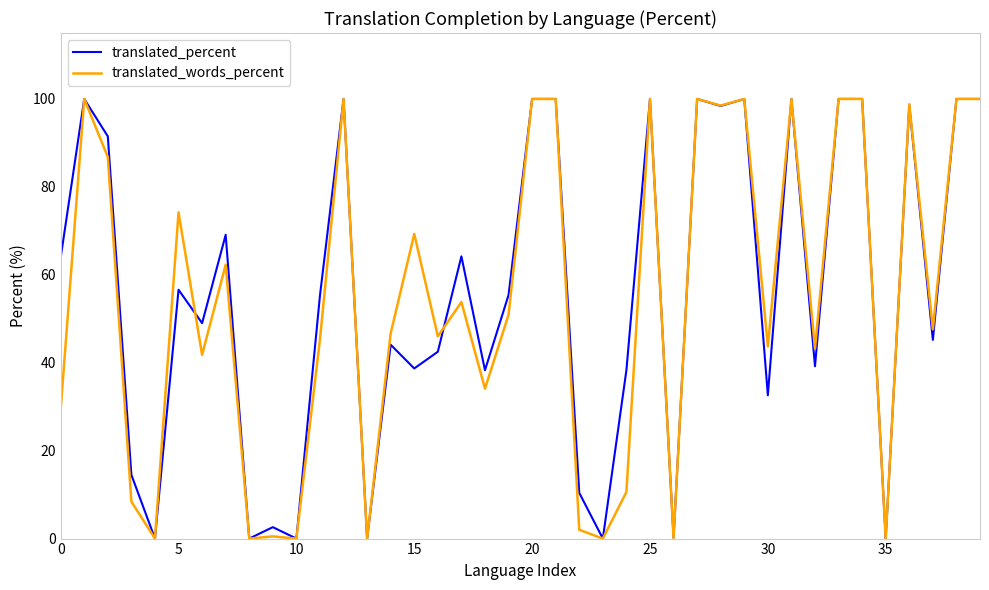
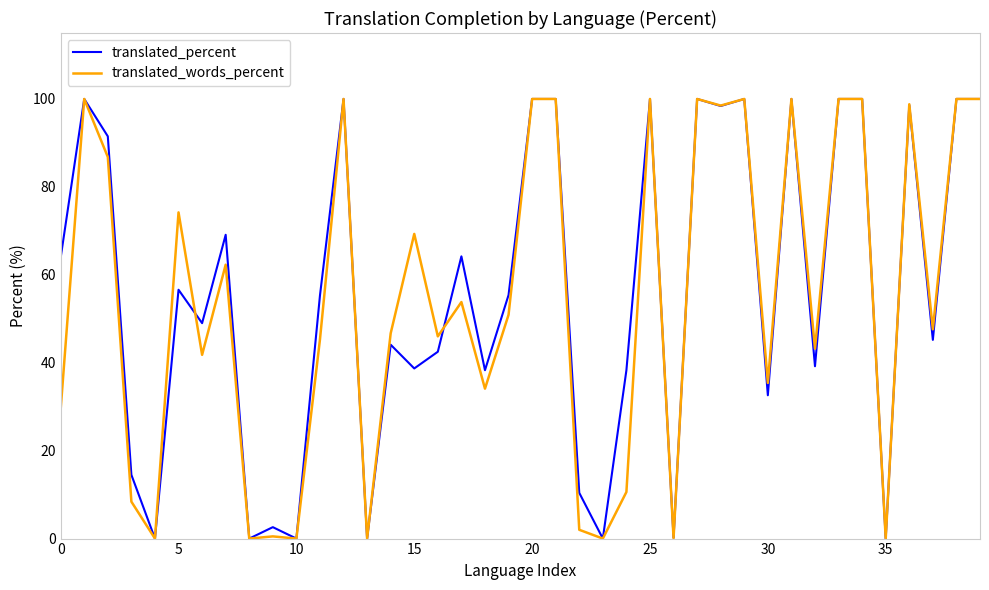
translated_words_percent, 30: 44 -> 35
